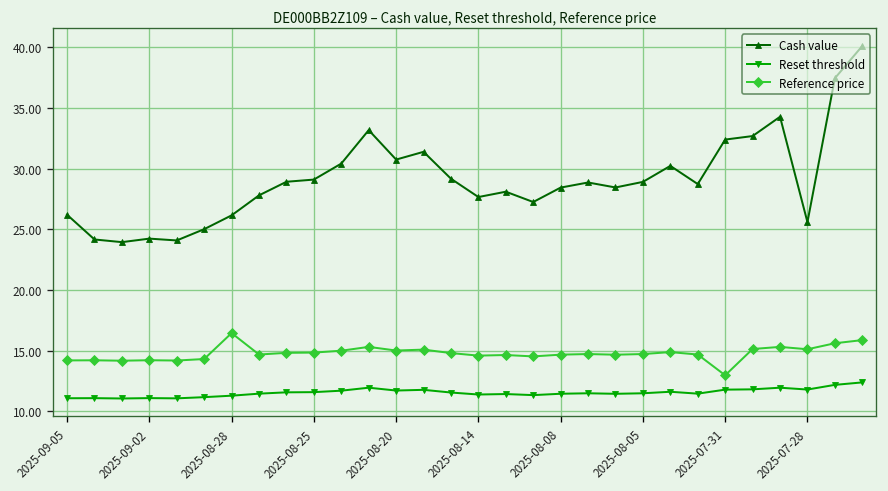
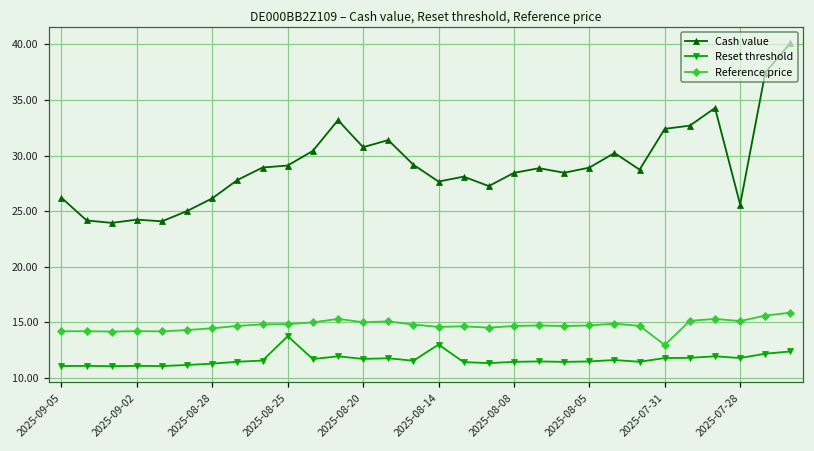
Reference price, 2025-08-28: 16.4 -> 14.5
Reset threshold, 2025-08-25: 11.6 -> 13.7
Reset threshold, 2025-08-14: 11.4 -> 13.0
